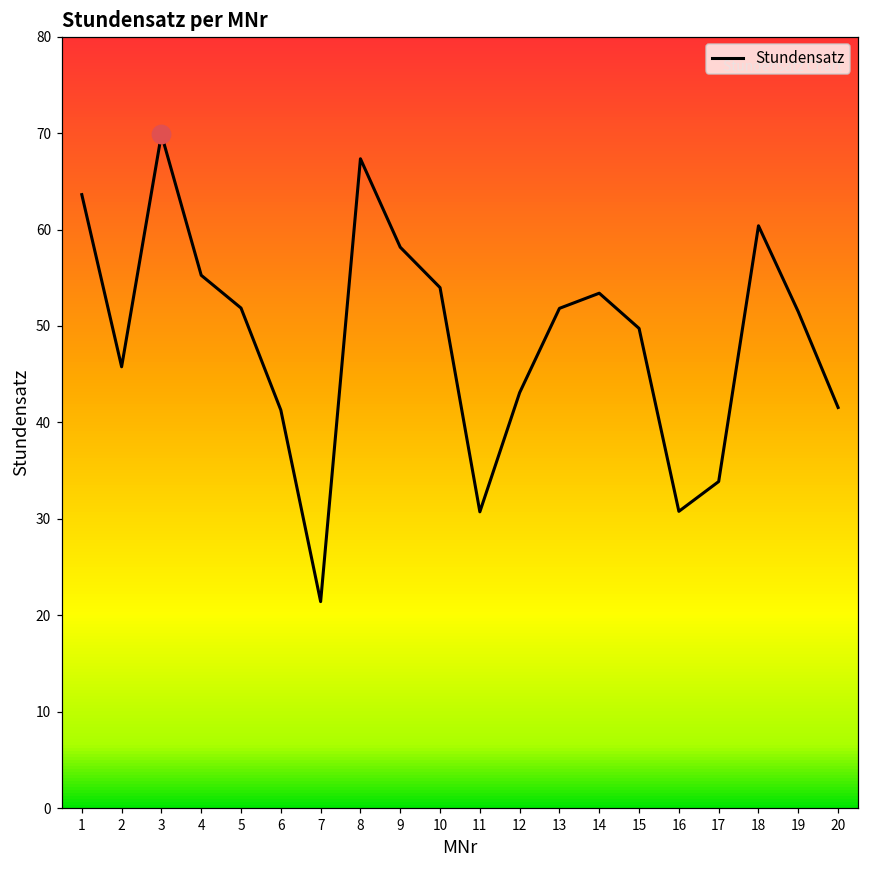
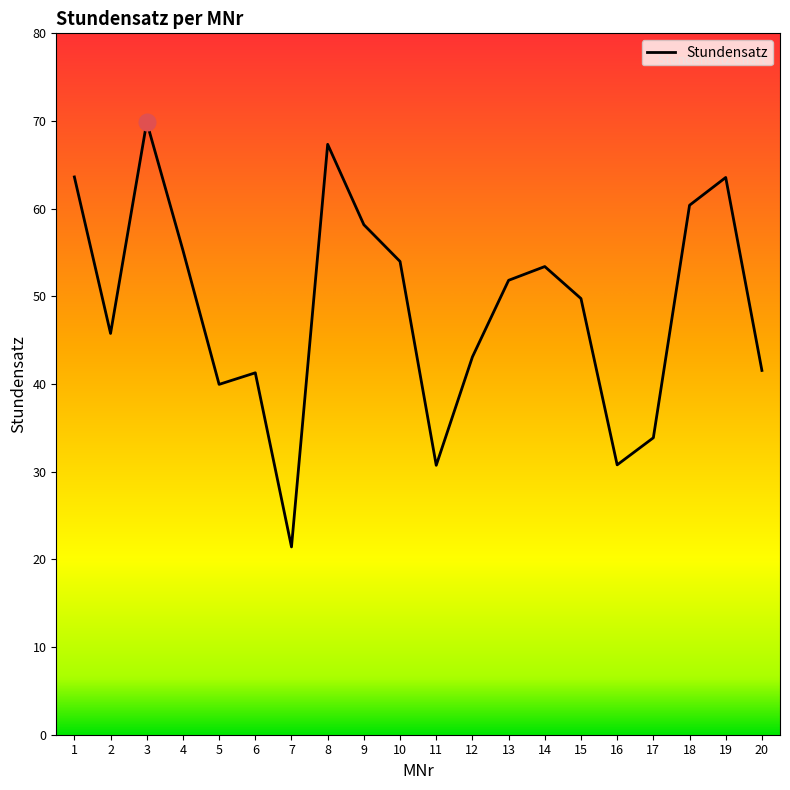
Stundensatz, 5: 52 -> 40
Stundensatz, 19: 51 -> 64
